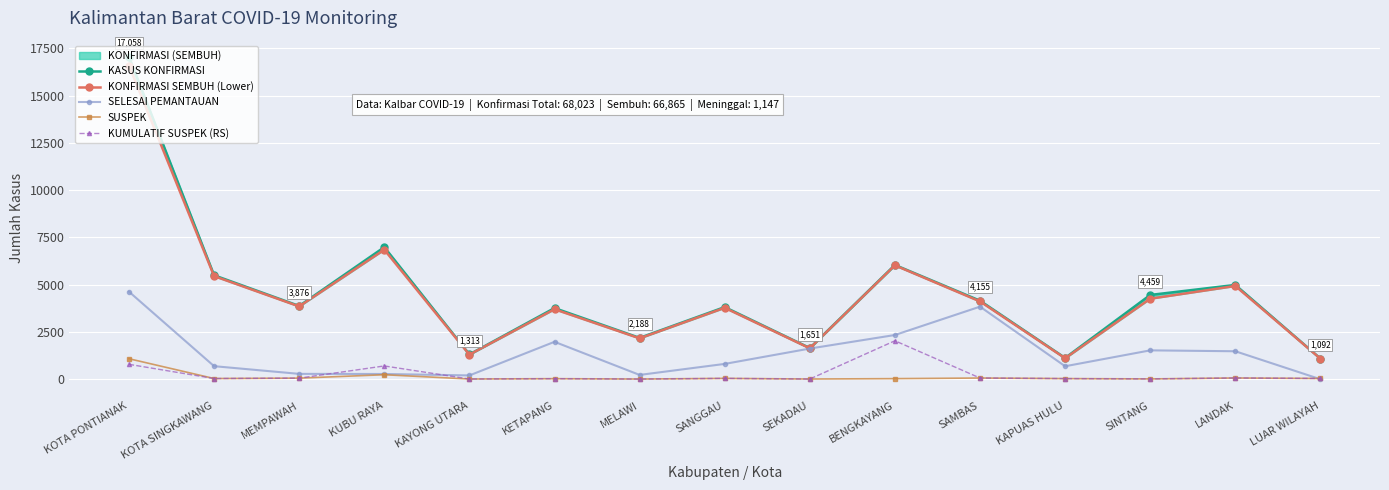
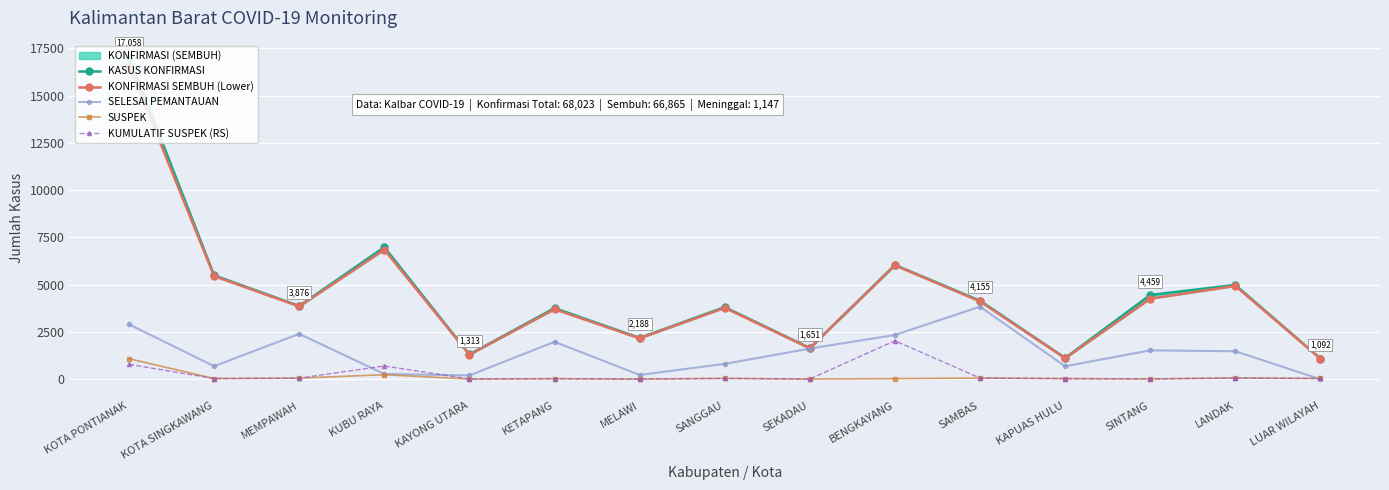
SELESAI PEMANTAUAN, KOTA PONTIANAK: 4600 -> 2900
SELESAI PEMANTAUAN, MEMPAWAH: 300 -> 2400
